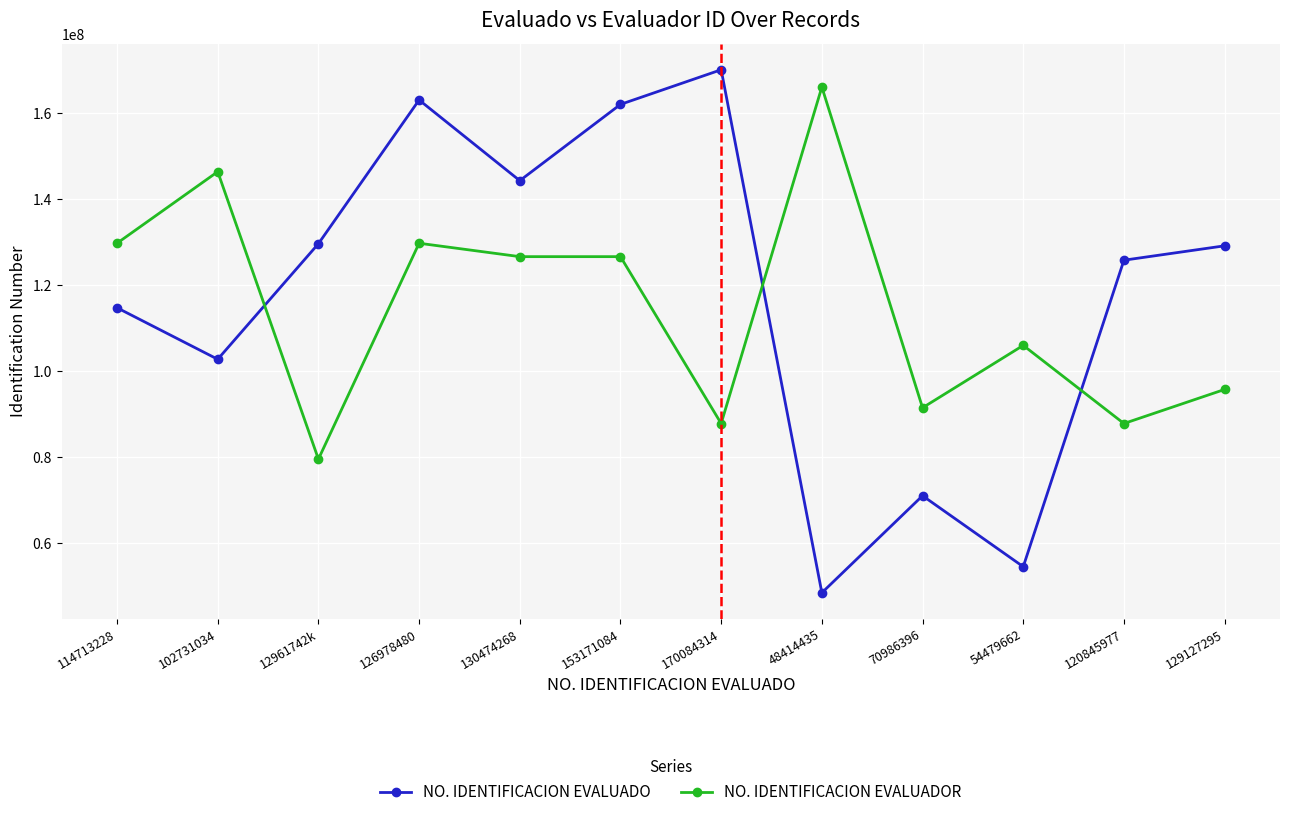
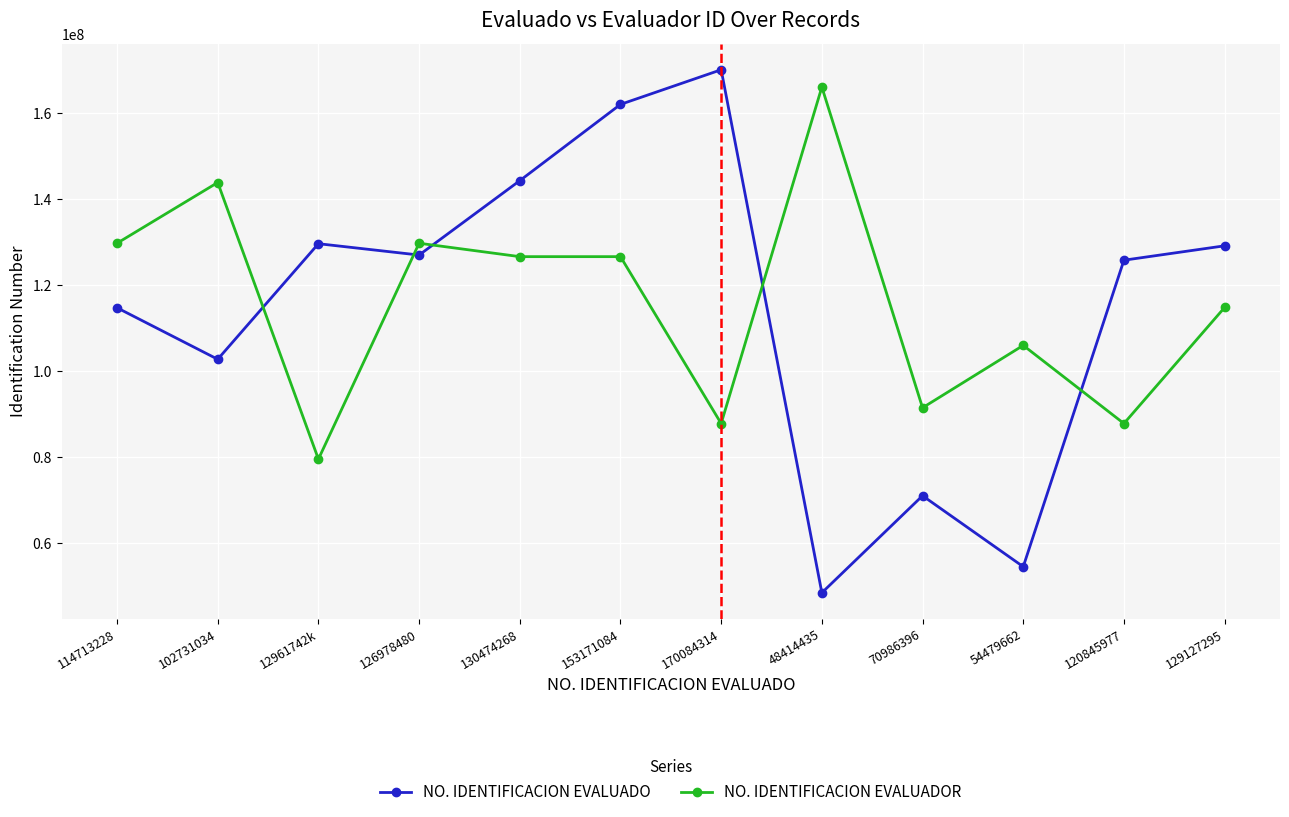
NO. IDENTIFICACION EVALUADOR, 102731034: 146000000 -> 144000000
NO. IDENTIFICACION EVALUADO, 126978480: 163000000 -> 127000000
NO. IDENTIFICACION EVALUADOR, 129127295: 96000000 -> 115000000
